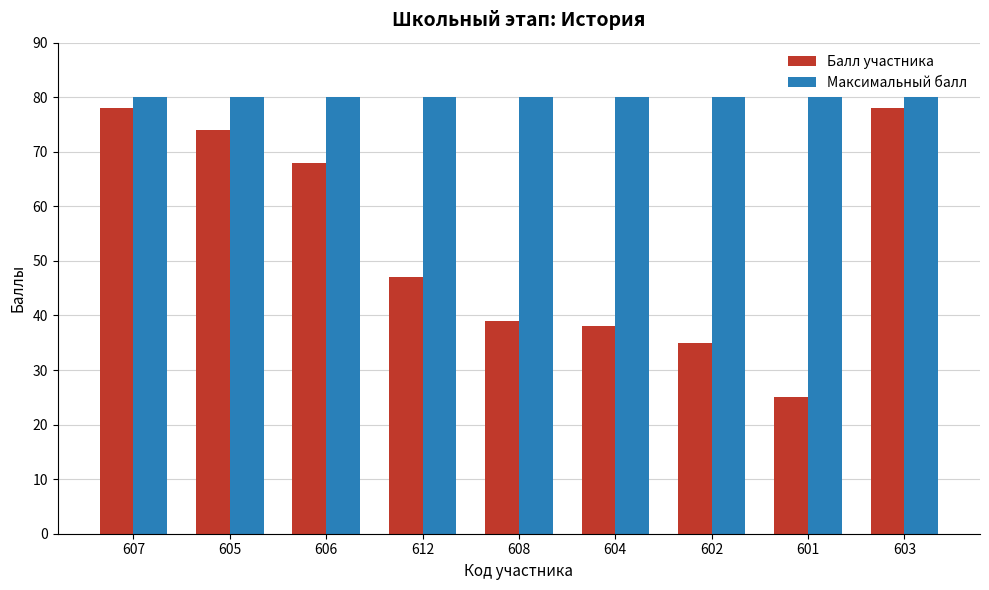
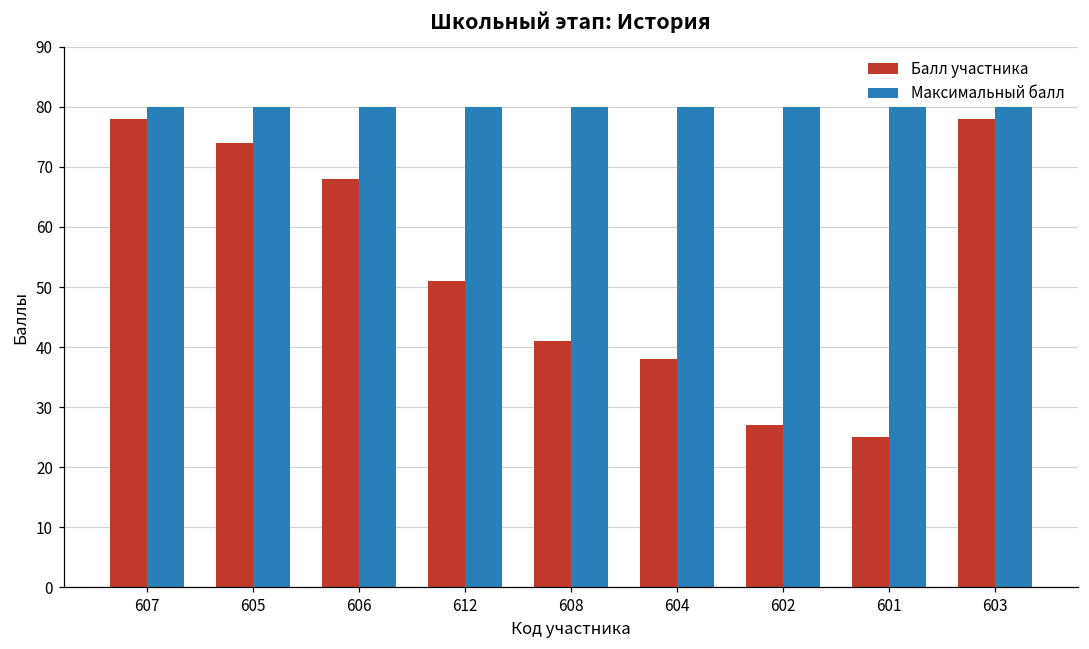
Балл участника, 612: 47 -> 51
Балл участника, 608: 39 -> 41
Балл участника, 602: 35 -> 27
